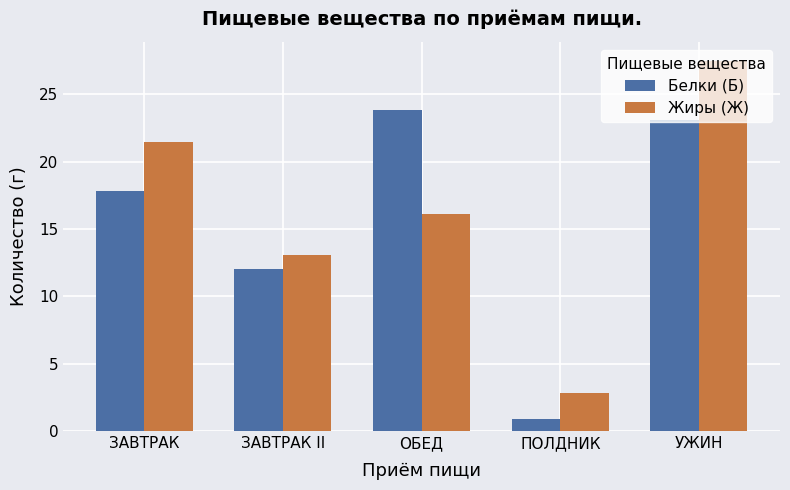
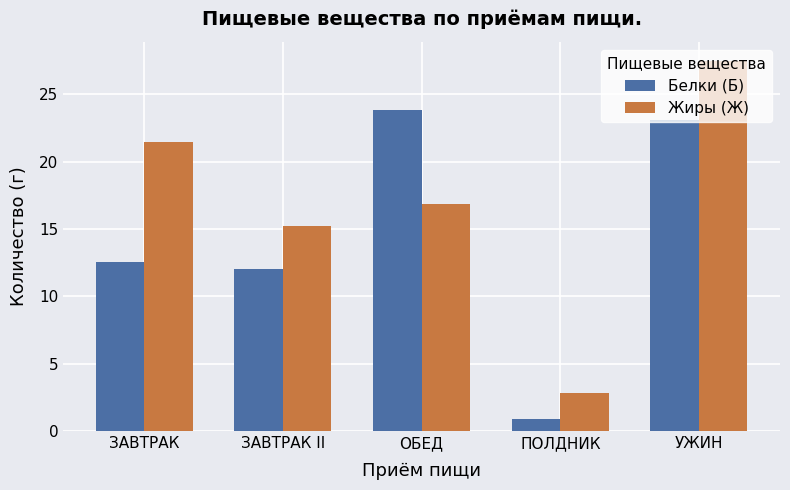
Белки (Б), ЗАВТРАК: 17.8 -> 12.5
Жиры (Ж), ЗАВТРАК II: 13.1 -> 15.2
Жиры (Ж), ОБЕД: 16.1 -> 16.8
